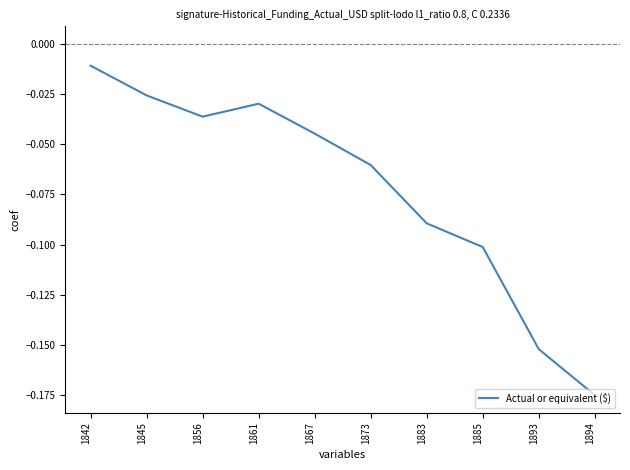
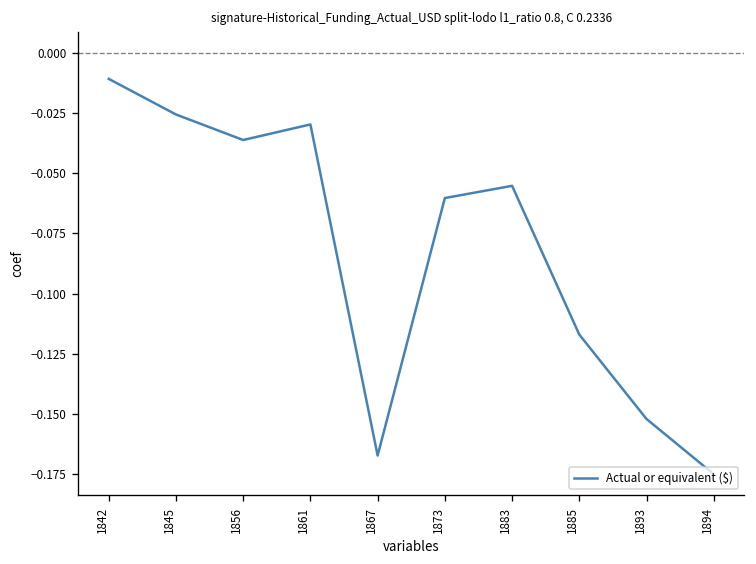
1867: -0.045 -> -0.167
1883: -0.089 -> -0.055
1885: -0.101 -> -0.117
